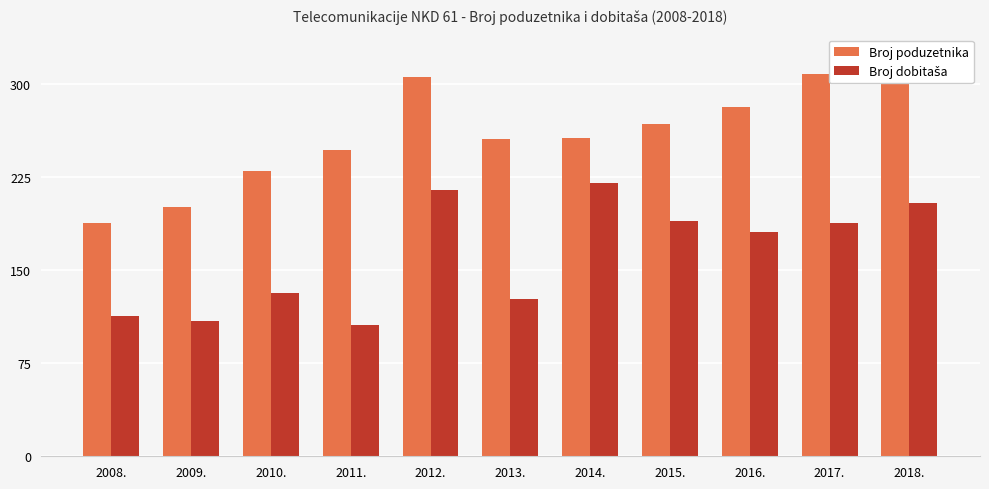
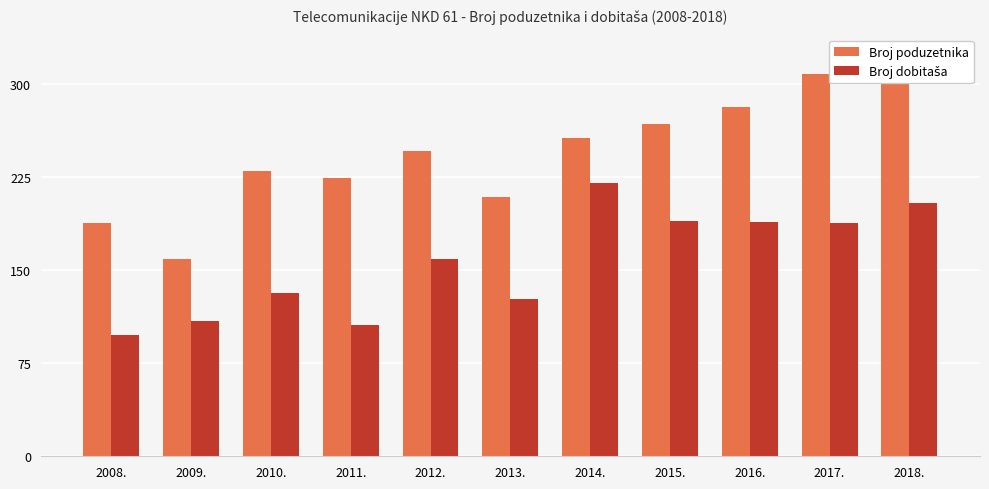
Broj dobitaša, 2008.: 113 -> 98
Broj poduzetnika, 2009.: 201 -> 159
Broj poduzetnika, 2011.: 247 -> 224
Broj poduzetnika, 2012.: 306 -> 246
Broj dobitaša, 2012.: 215 -> 159
Broj poduzetnika, 2013.: 256 -> 209
Broj dobitaša, 2016.: 181 -> 189
